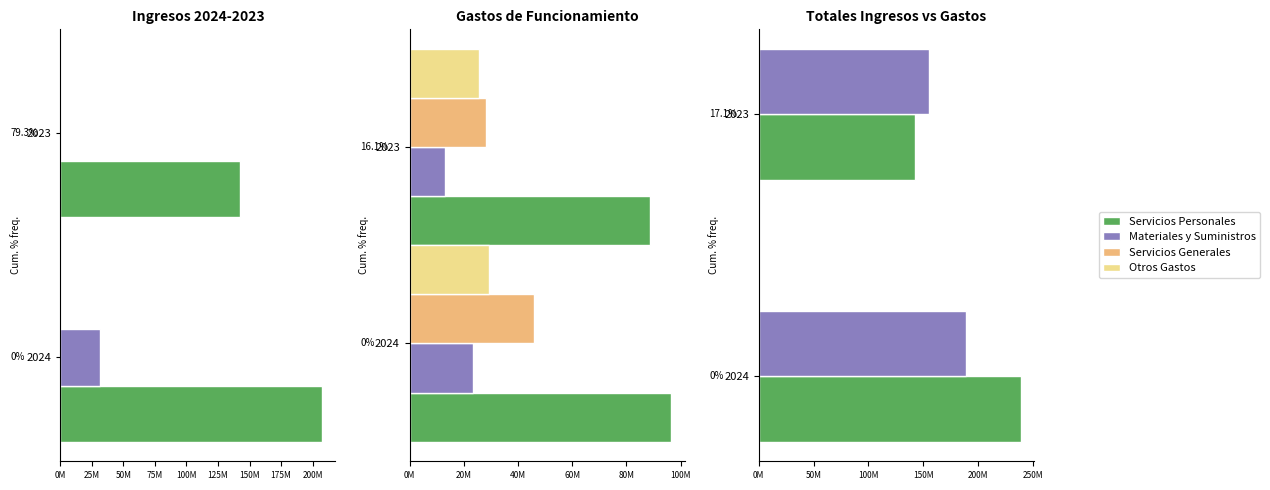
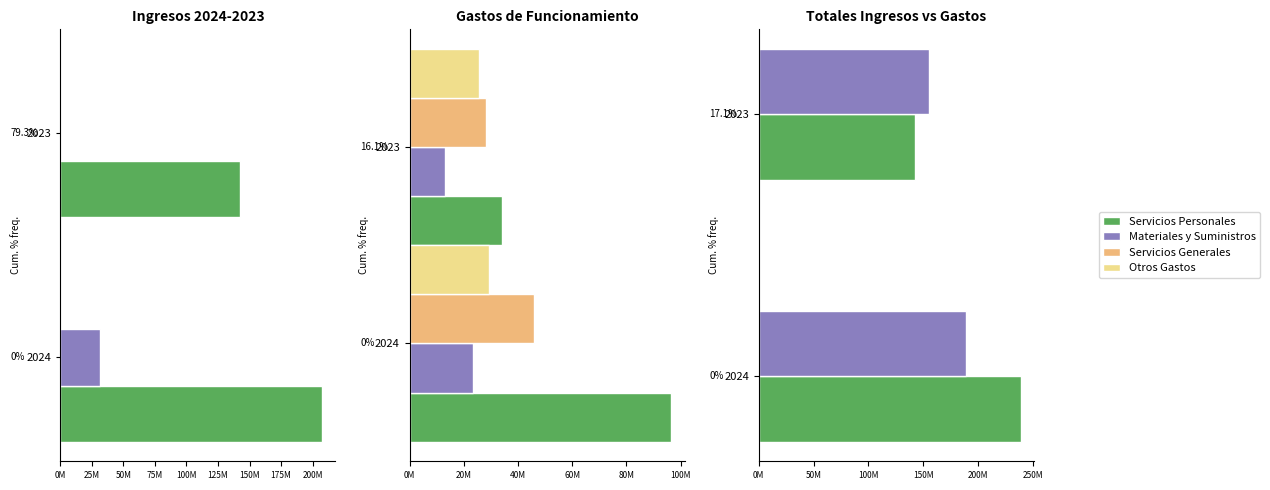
Gastos de Funcionamiento, Servicios Personales, 2023: 89000000 -> 34000000
